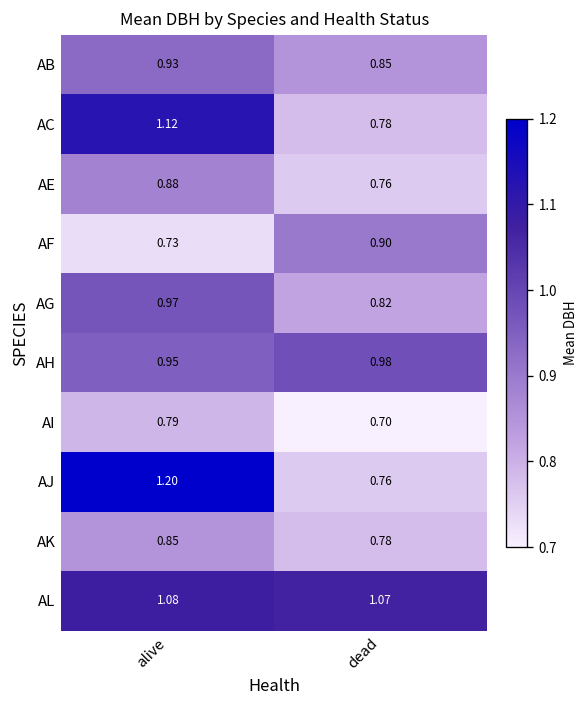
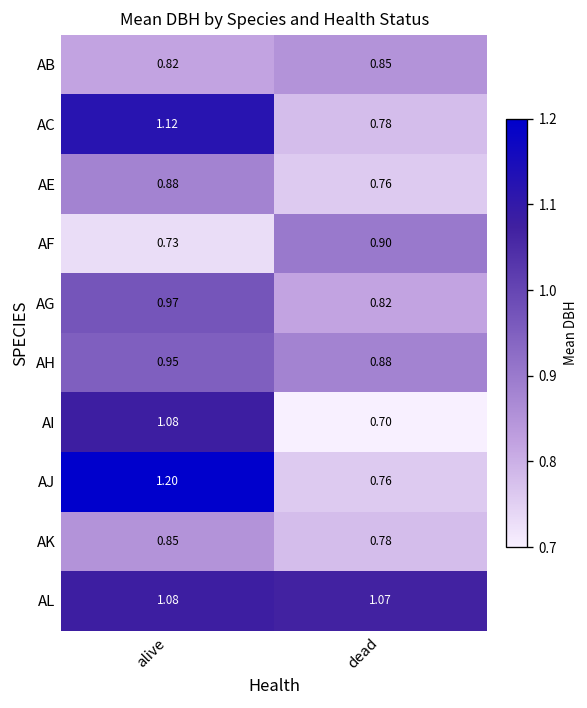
AB, alive: 0.93 -> 0.82
AH, dead: 0.98 -> 0.88
AI, alive: 0.79 -> 1.08
